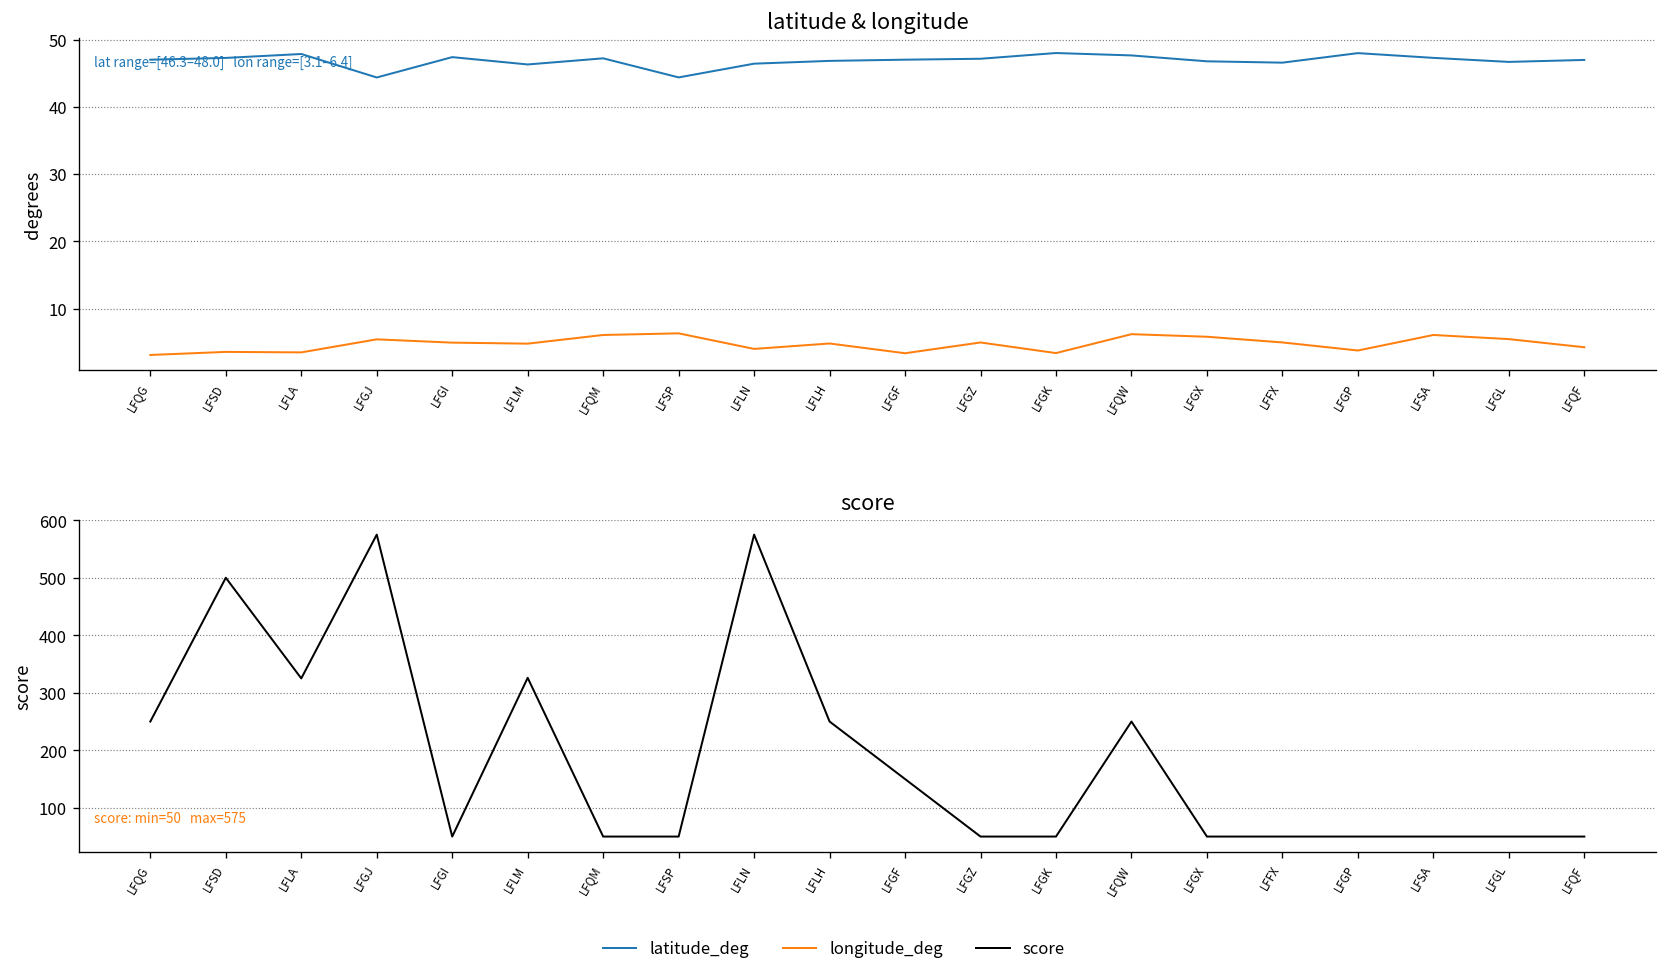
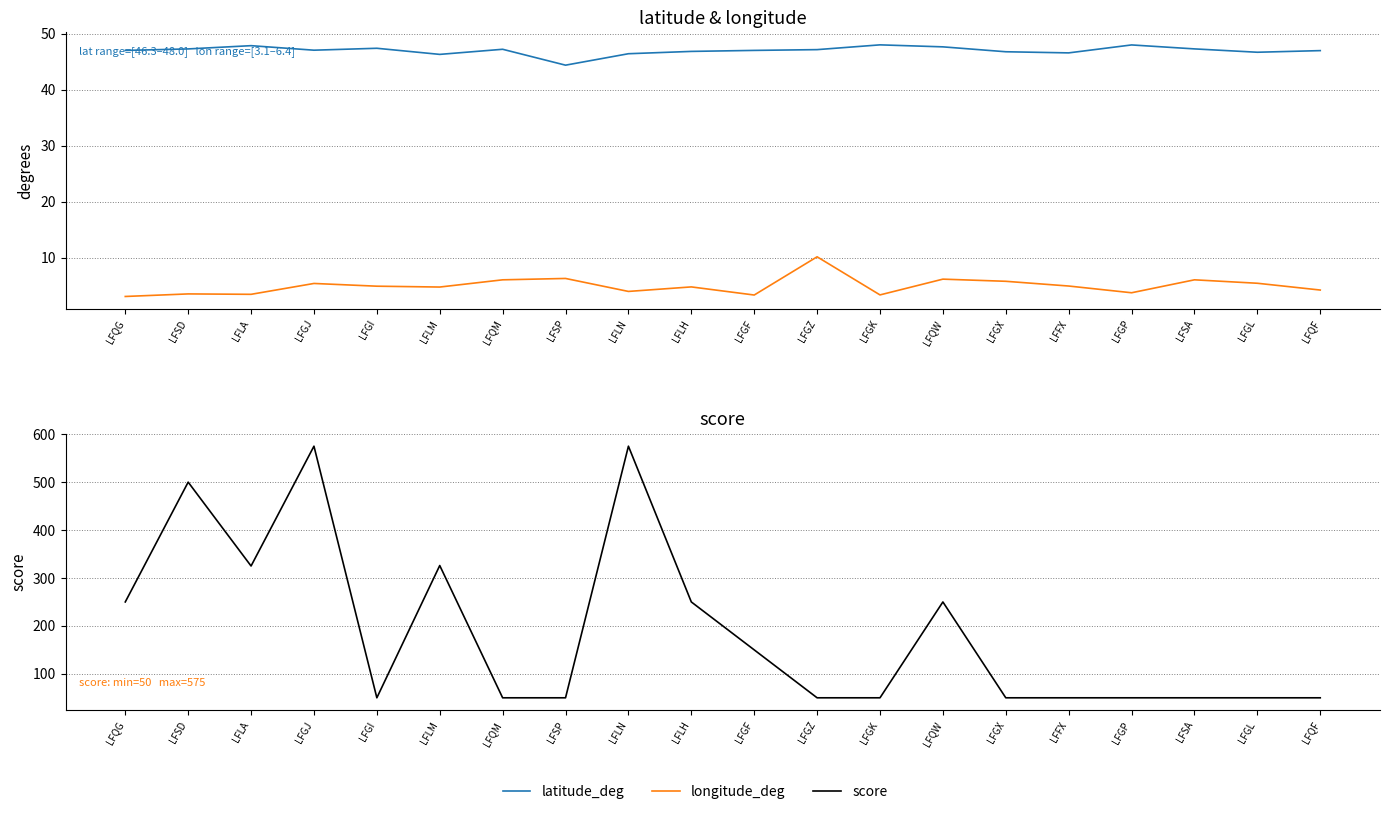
latitude & longitude, latitude_deg, LFGJ: 44 -> 47
latitude & longitude, longitude_deg, LFGZ: 5 -> 10
